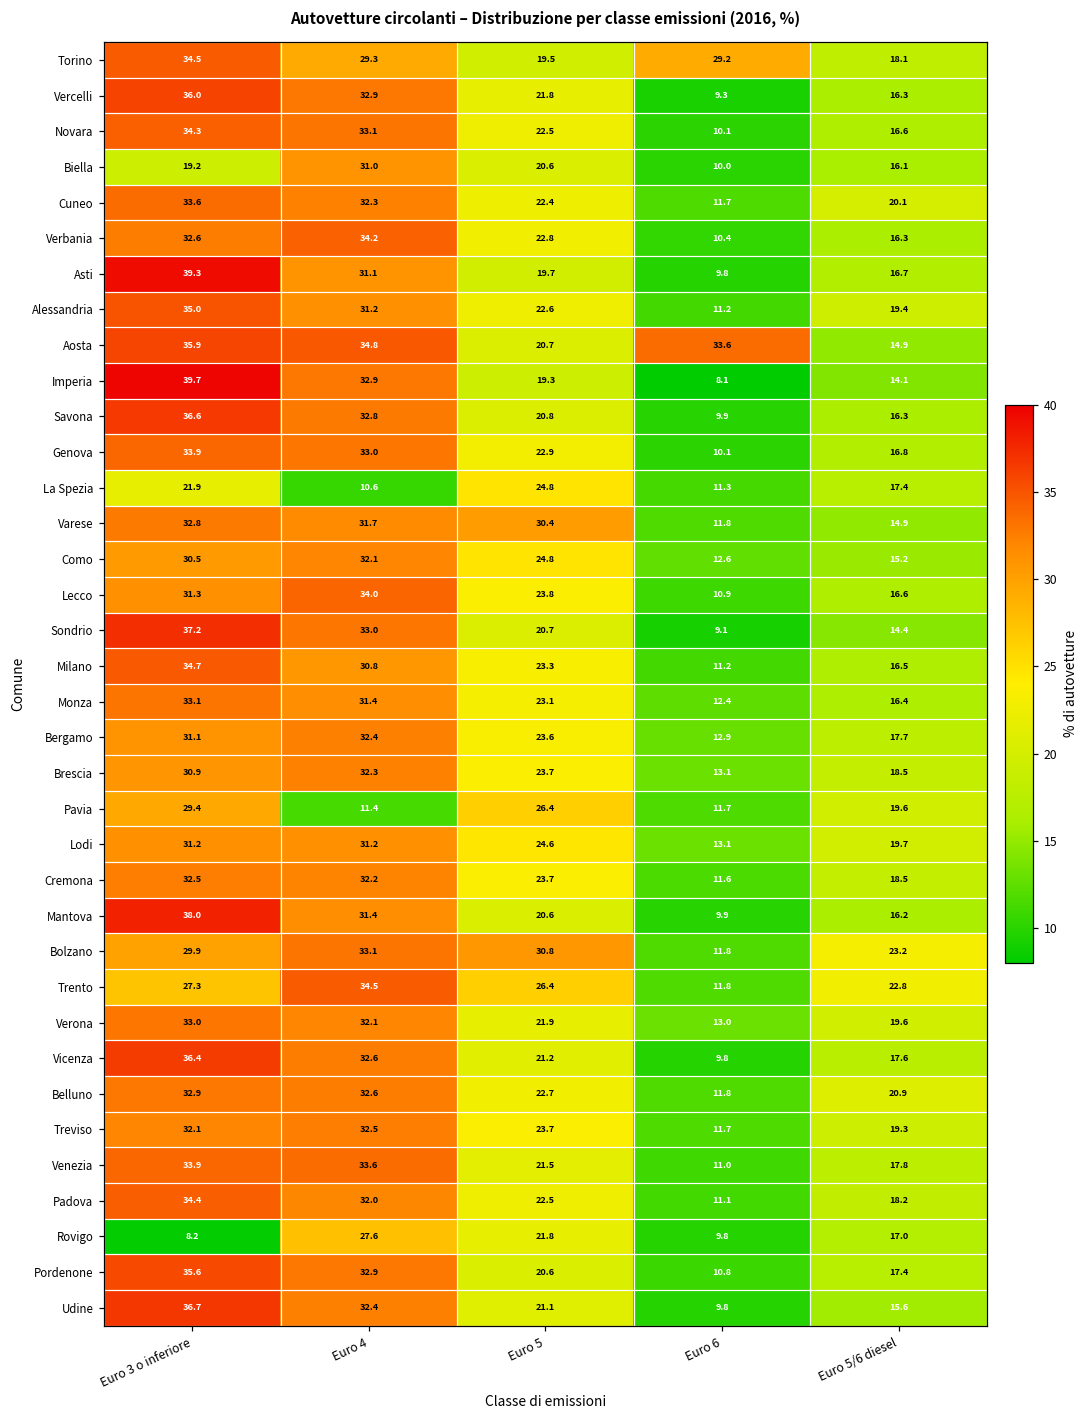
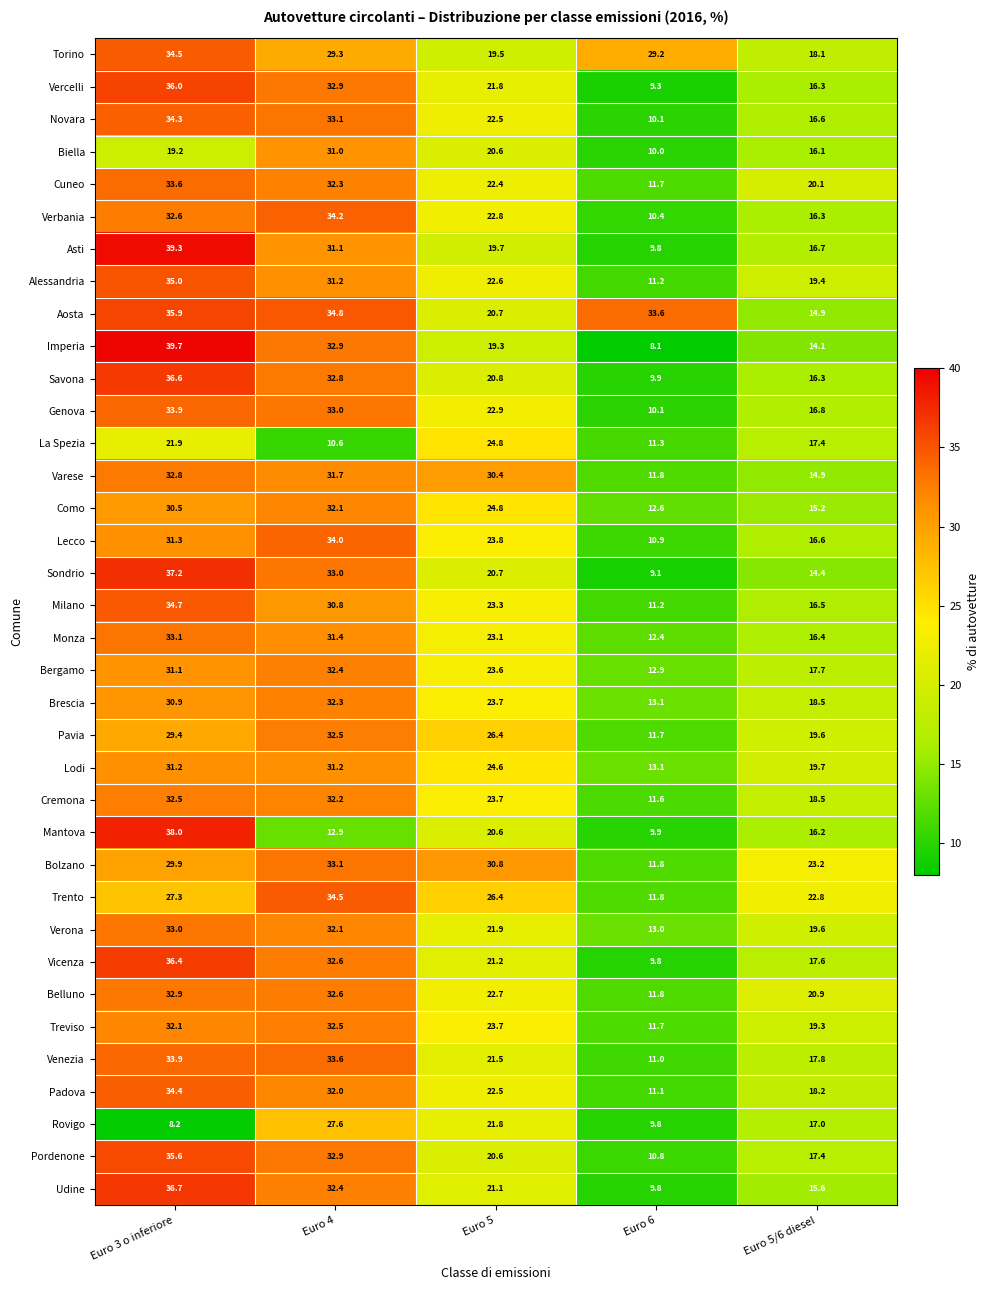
Pavia, Euro 4: 11.4 -> 32.5
Mantova, Euro 4: 31.4 -> 12.9
